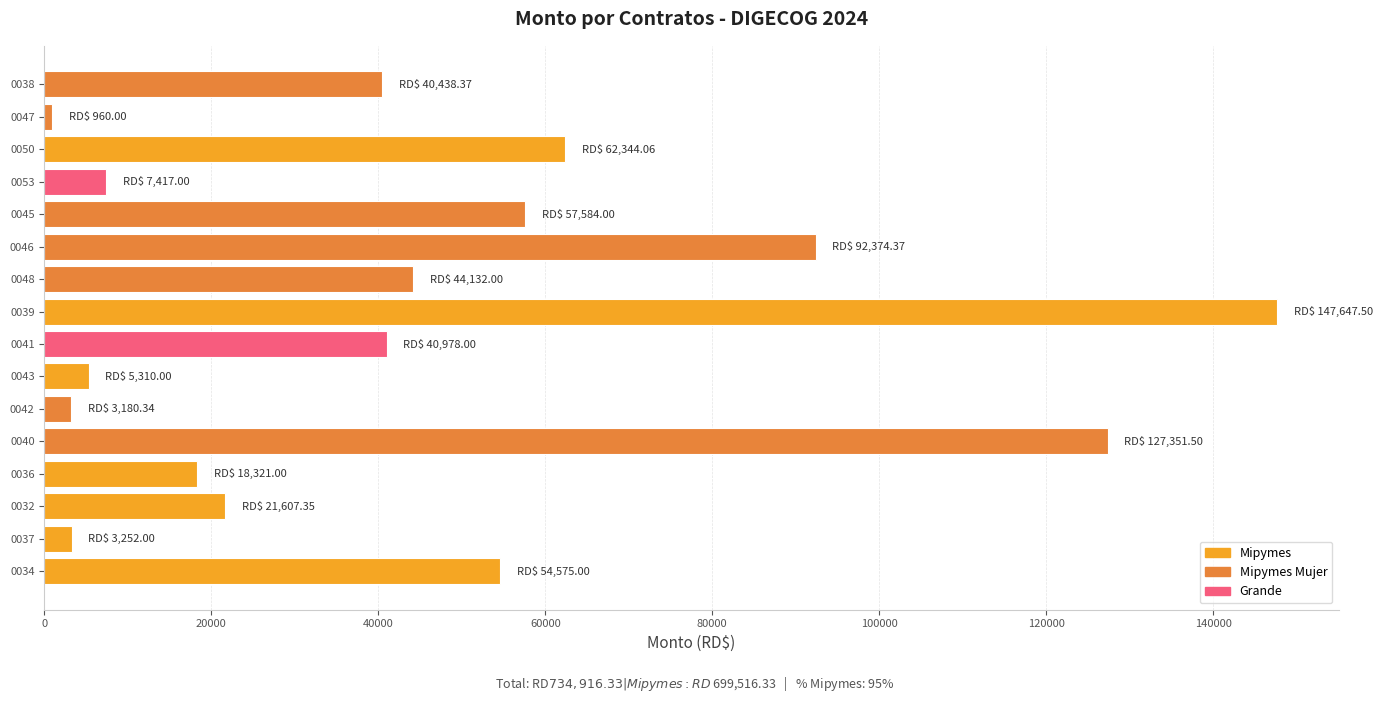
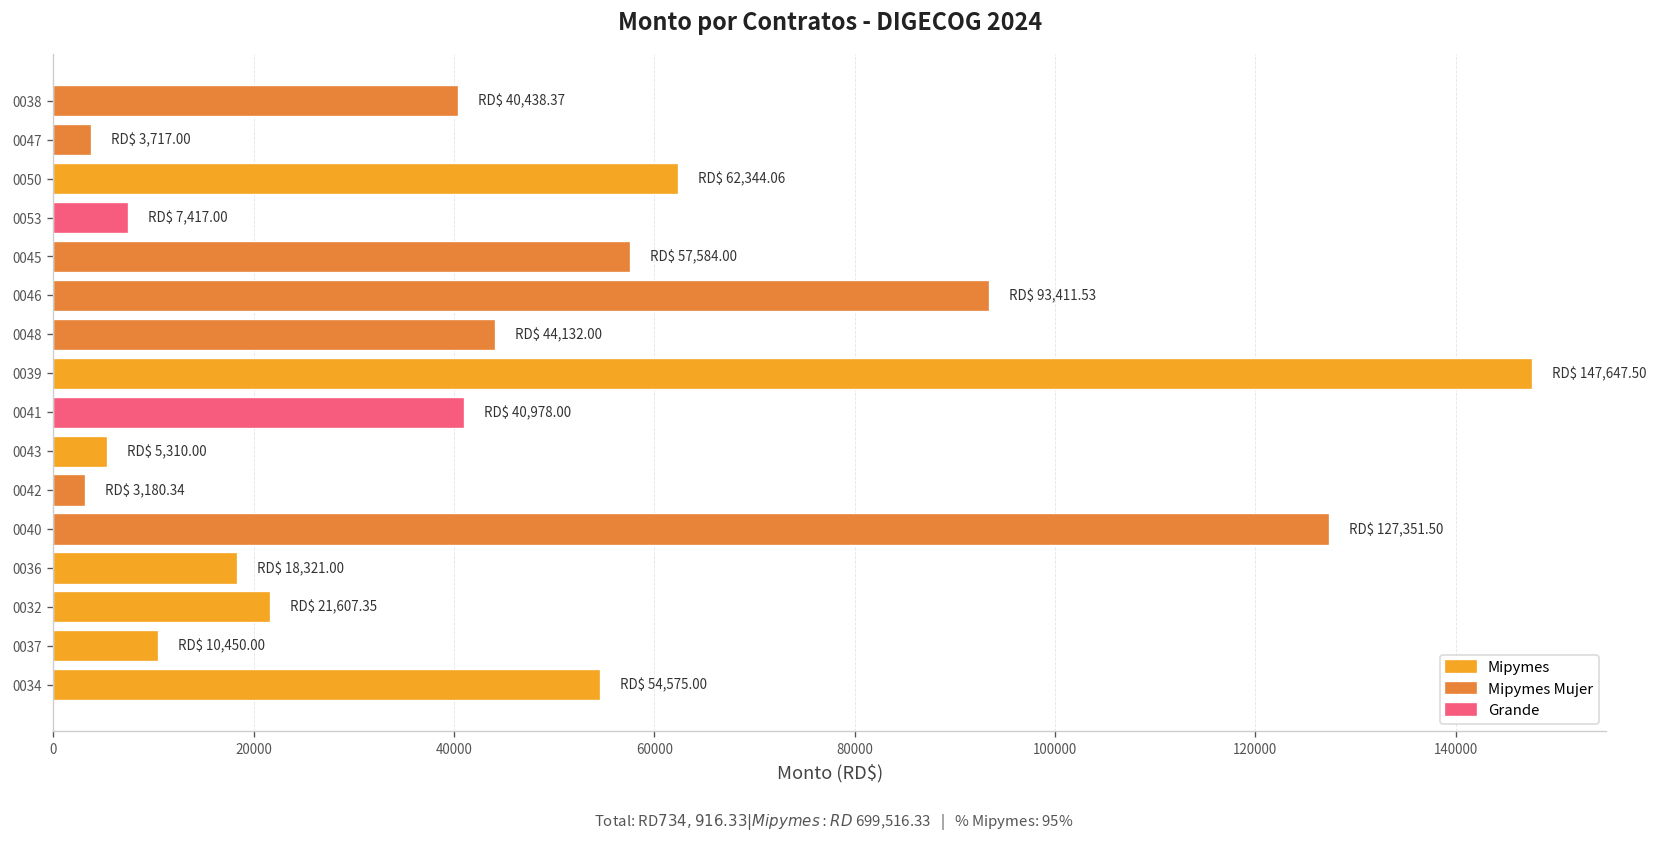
0047: 960.00 -> 3,717.00
0046: 92,374.37 -> 93,411.53
0037: 3,252.00 -> 10,450.00
